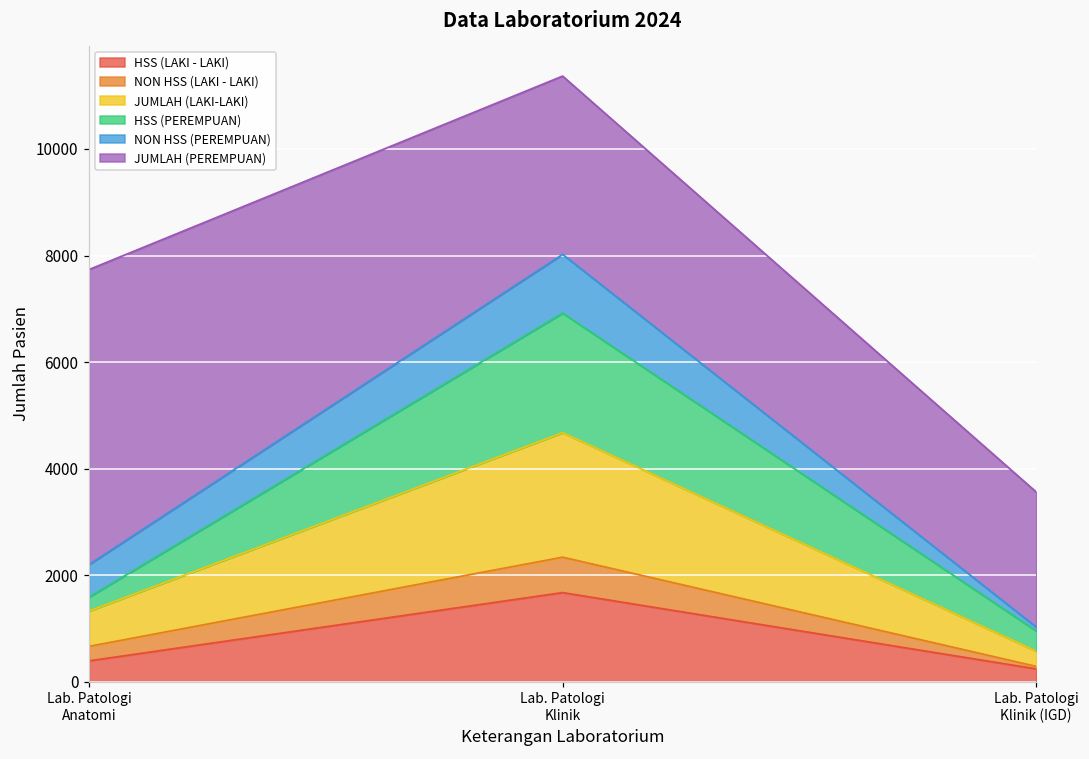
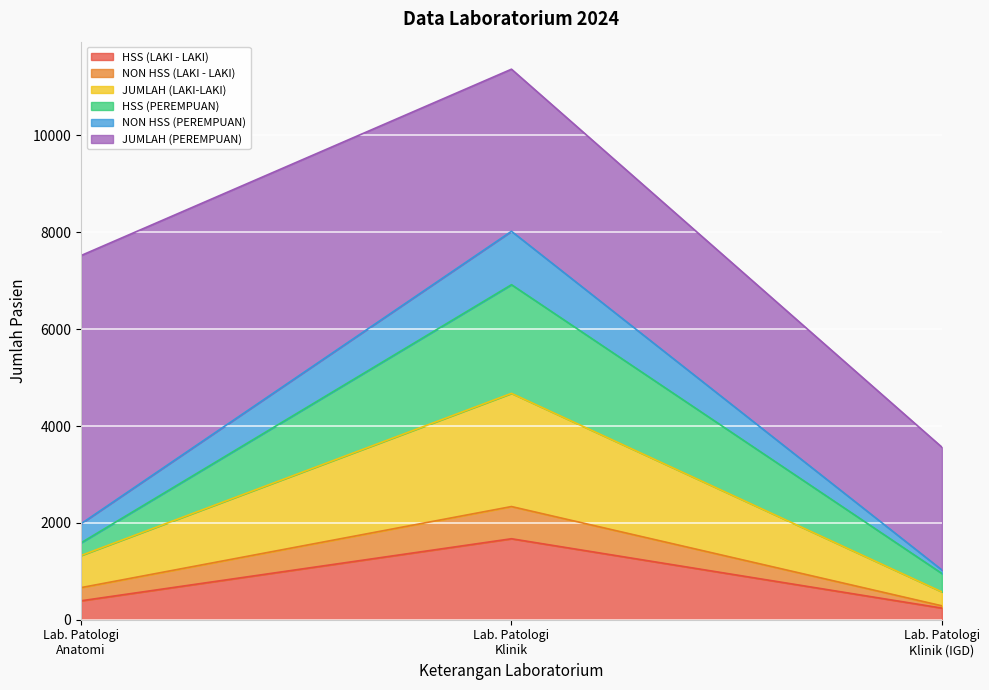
NON HSS (PEREMPUAN), Lab. Patologi Anatomi: 600 -> 400
